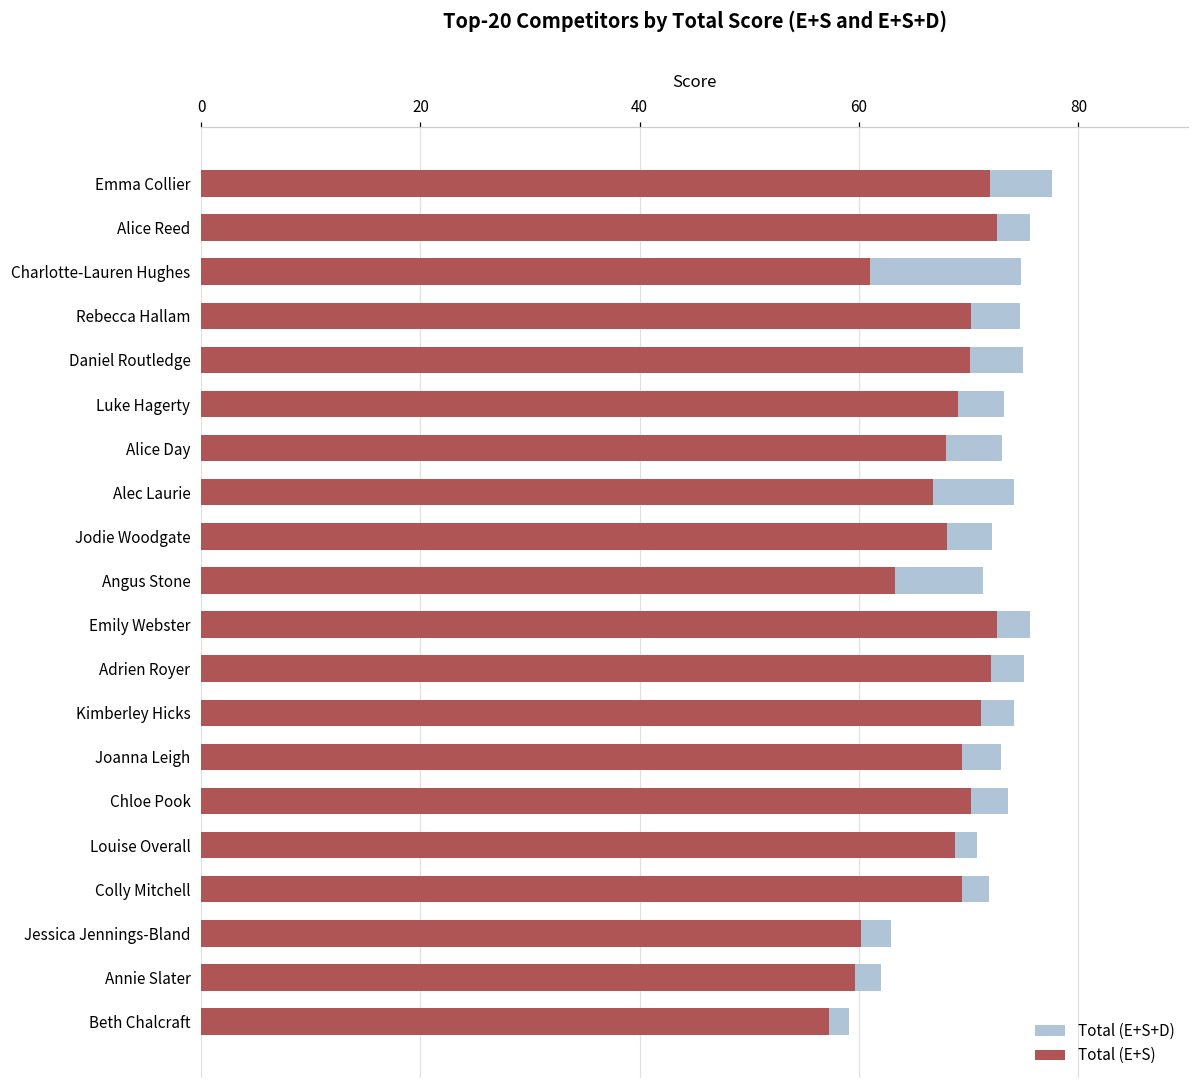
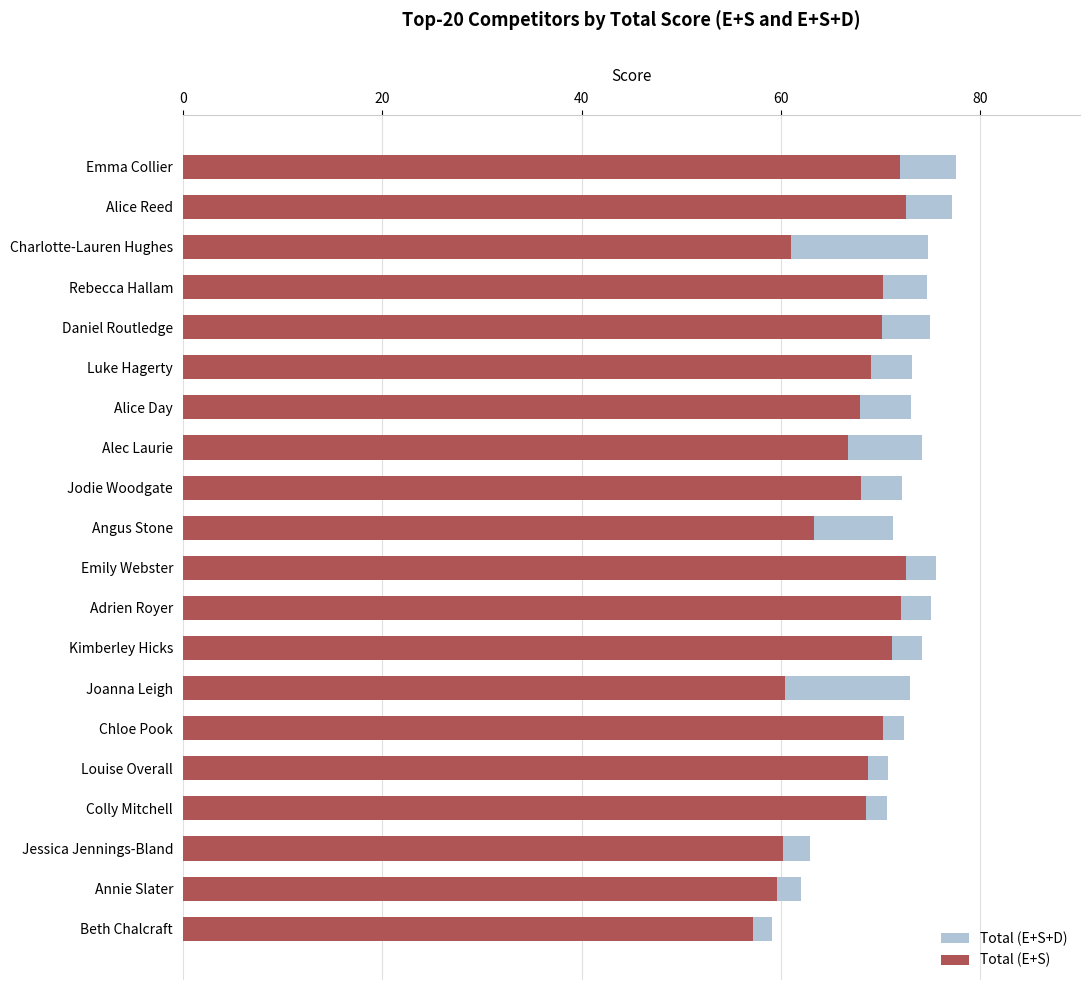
Total (E+S+D), Alice Reed: 76 -> 77
Total (E+S), Joanna Leigh: 69 -> 60
Total (E+S+D), Chloe Pook: 74 -> 72
Total (E+S+D), Colly Mitchell: 72 -> 71
Total (E+S), Colly Mitchell: 69.4 -> 68.6
